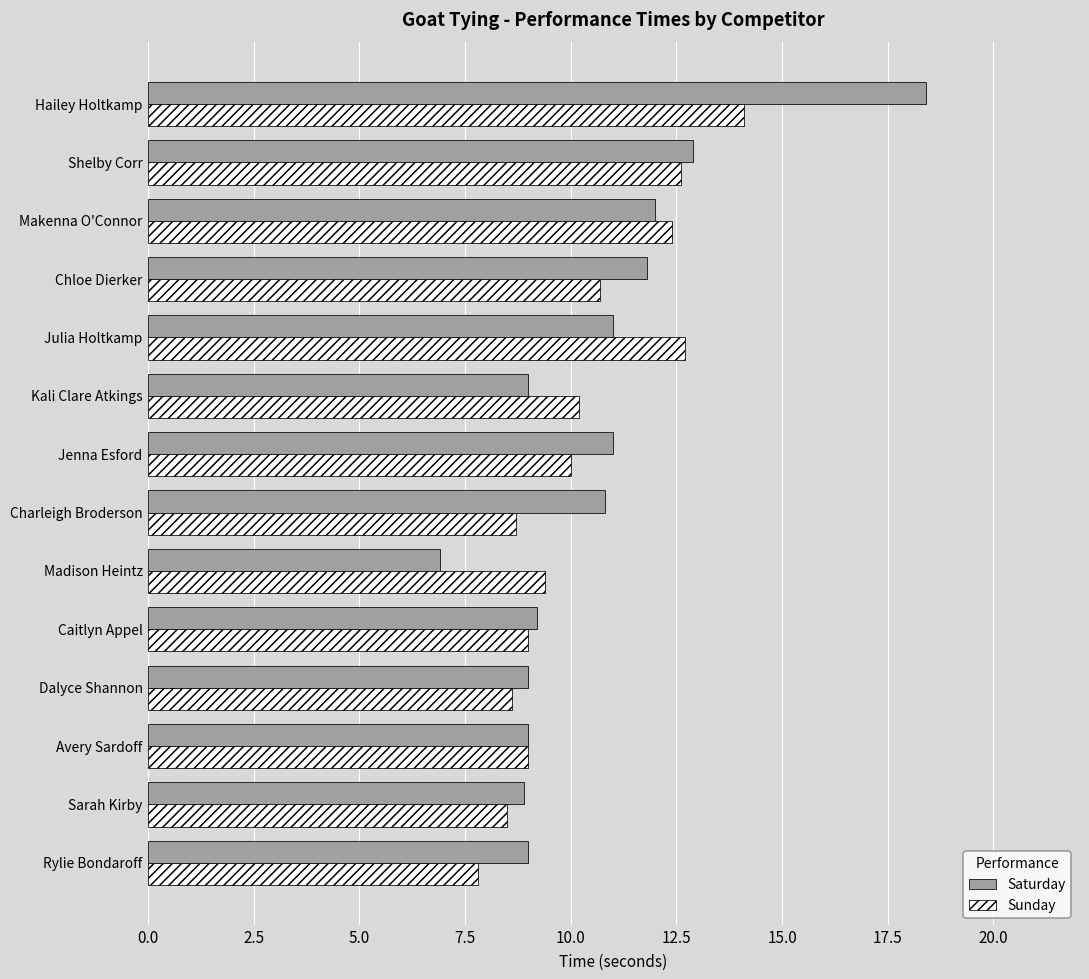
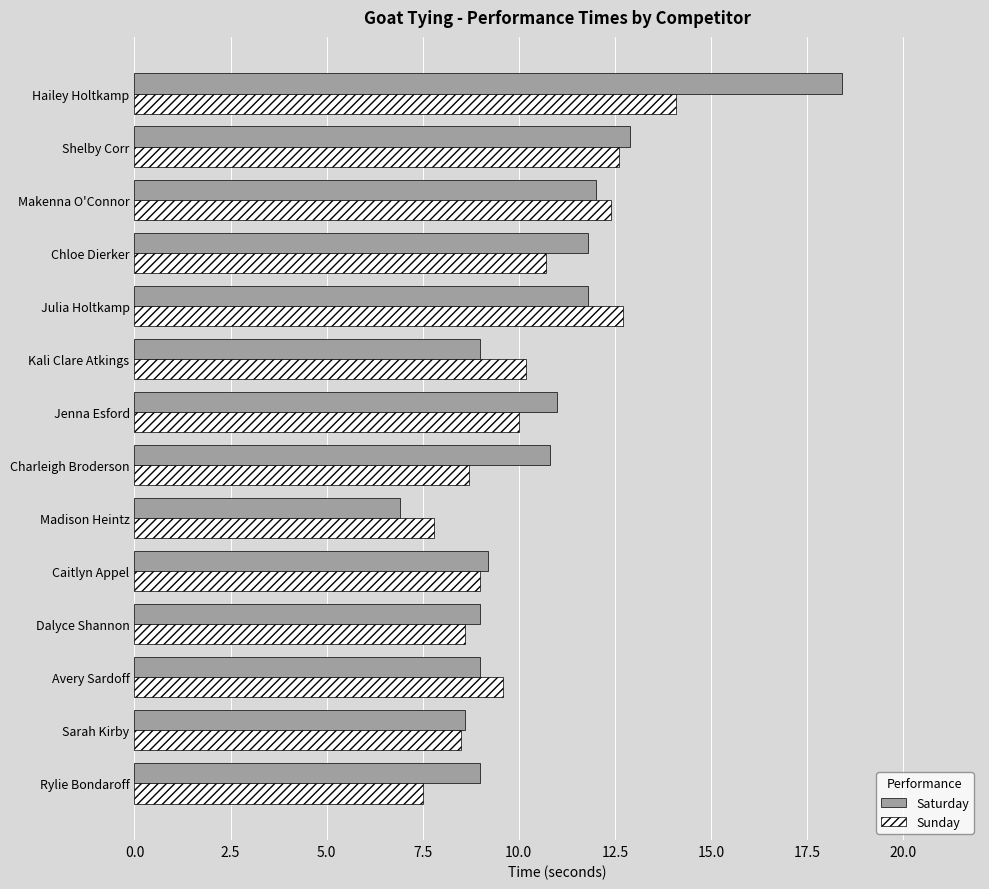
Saturday, Julia Holtkamp: 11.0 -> 11.8
Sunday, Madison Heintz: 9.4 -> 7.8
Sunday, Avery Sardoff: 9.0 -> 9.6
Saturday, Sarah Kirby: 8.9 -> 8.6
Sunday, Rylie Bondaroff: 7.8 -> 7.5
